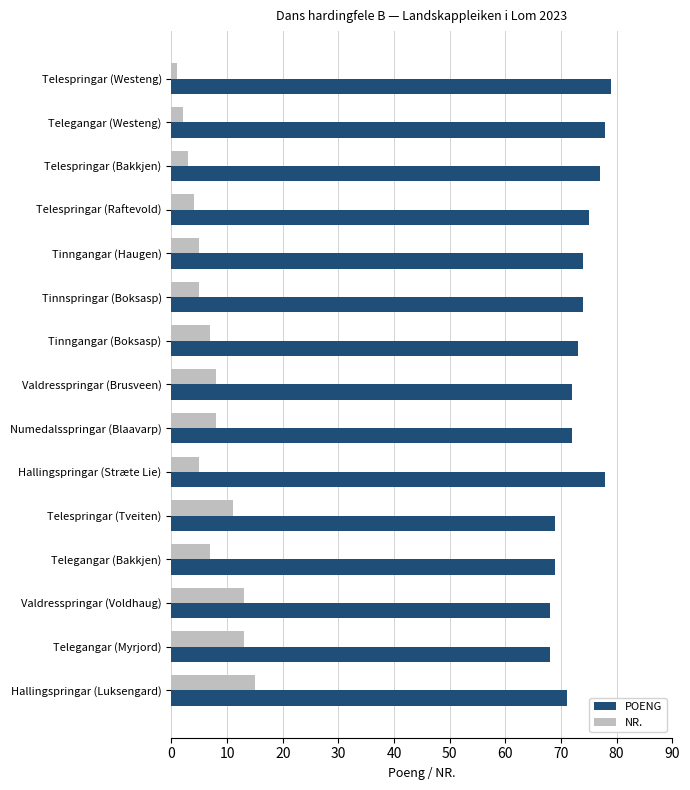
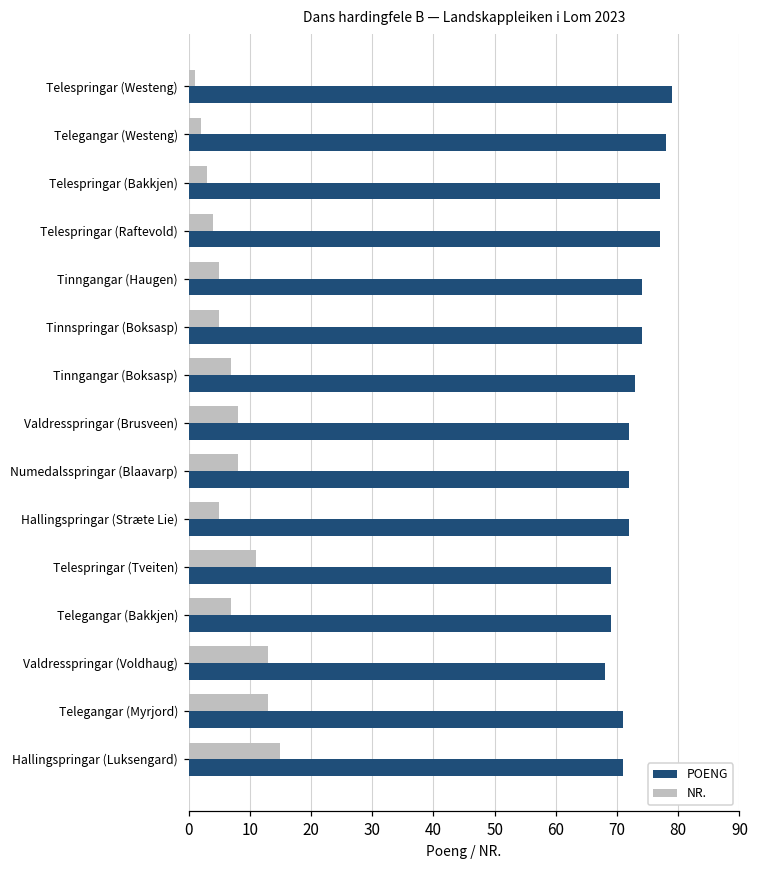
POENG, Telespringar (Raftevold): 75 -> 77
POENG, Hallingspringar (Stræte Lie): 78 -> 72
POENG, Telegangar (Myrjord): 68 -> 71
